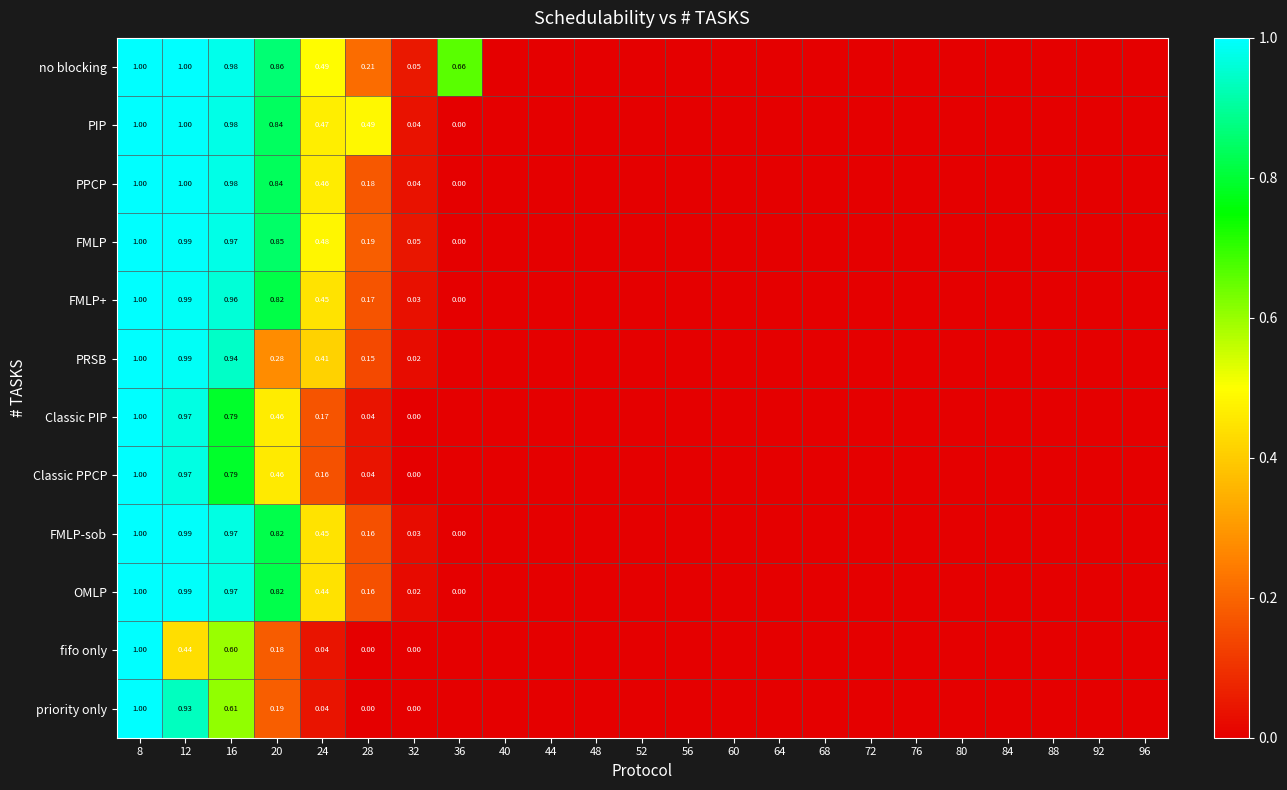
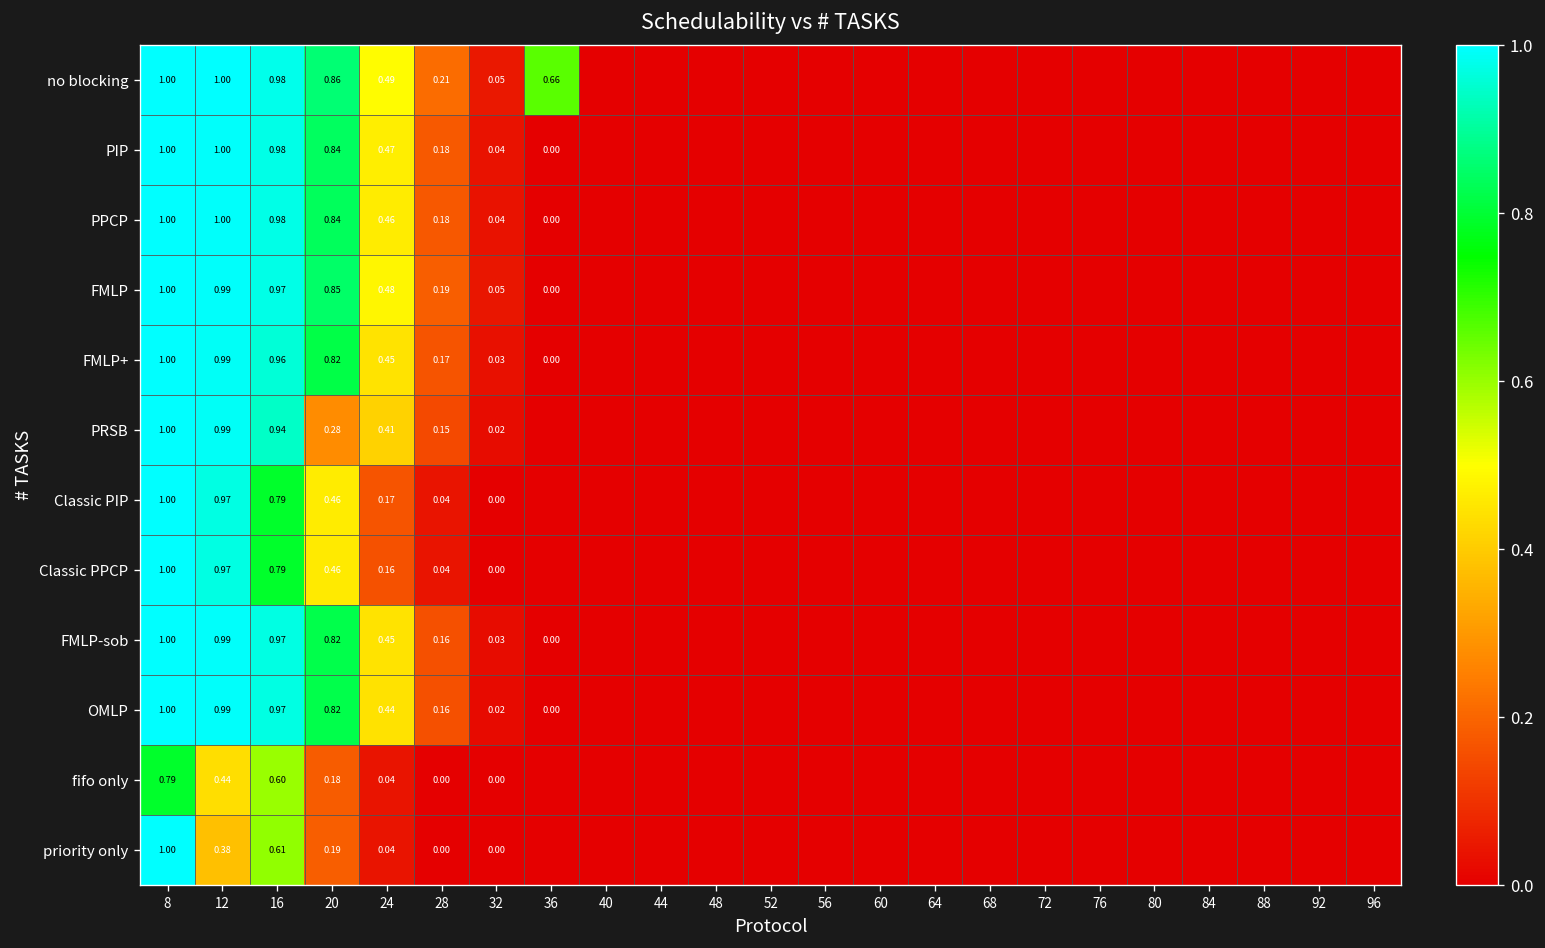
PIP, 28: 0.49 -> 0.18
fifo only, 8: 1.00 -> 0.79
priority only, 12: 0.93 -> 0.38
